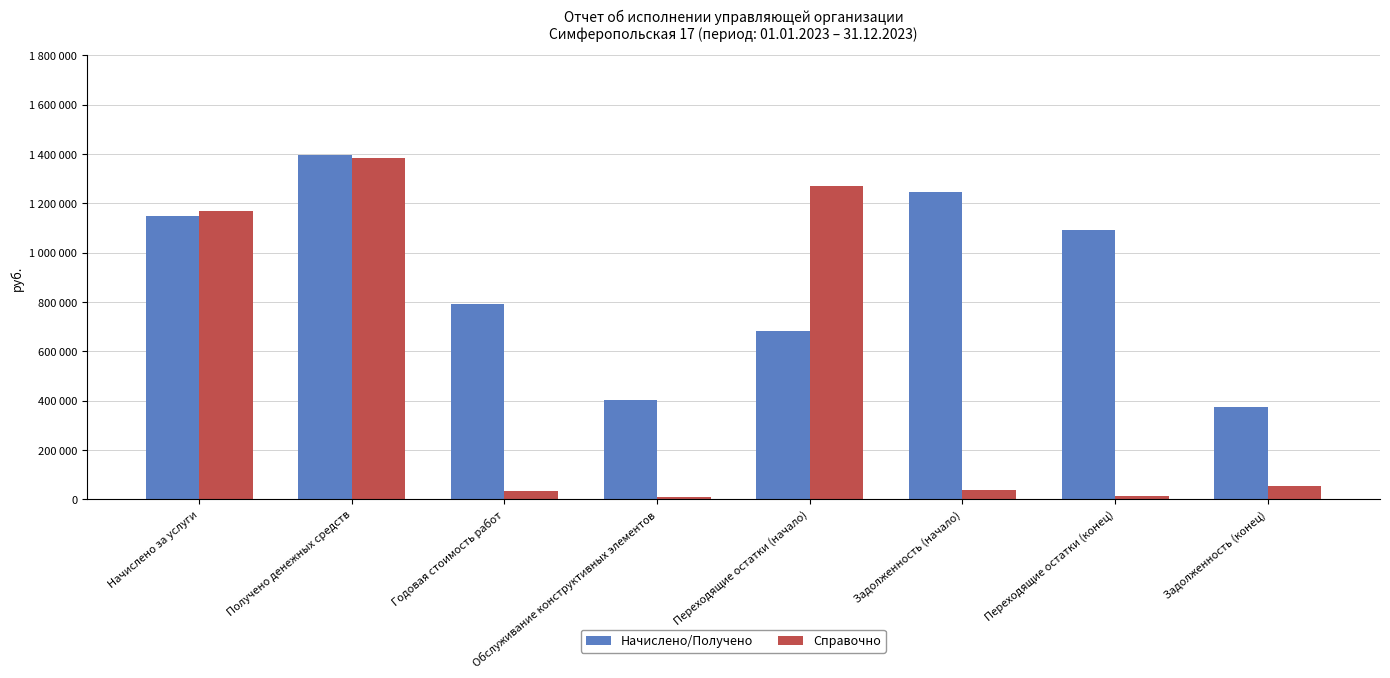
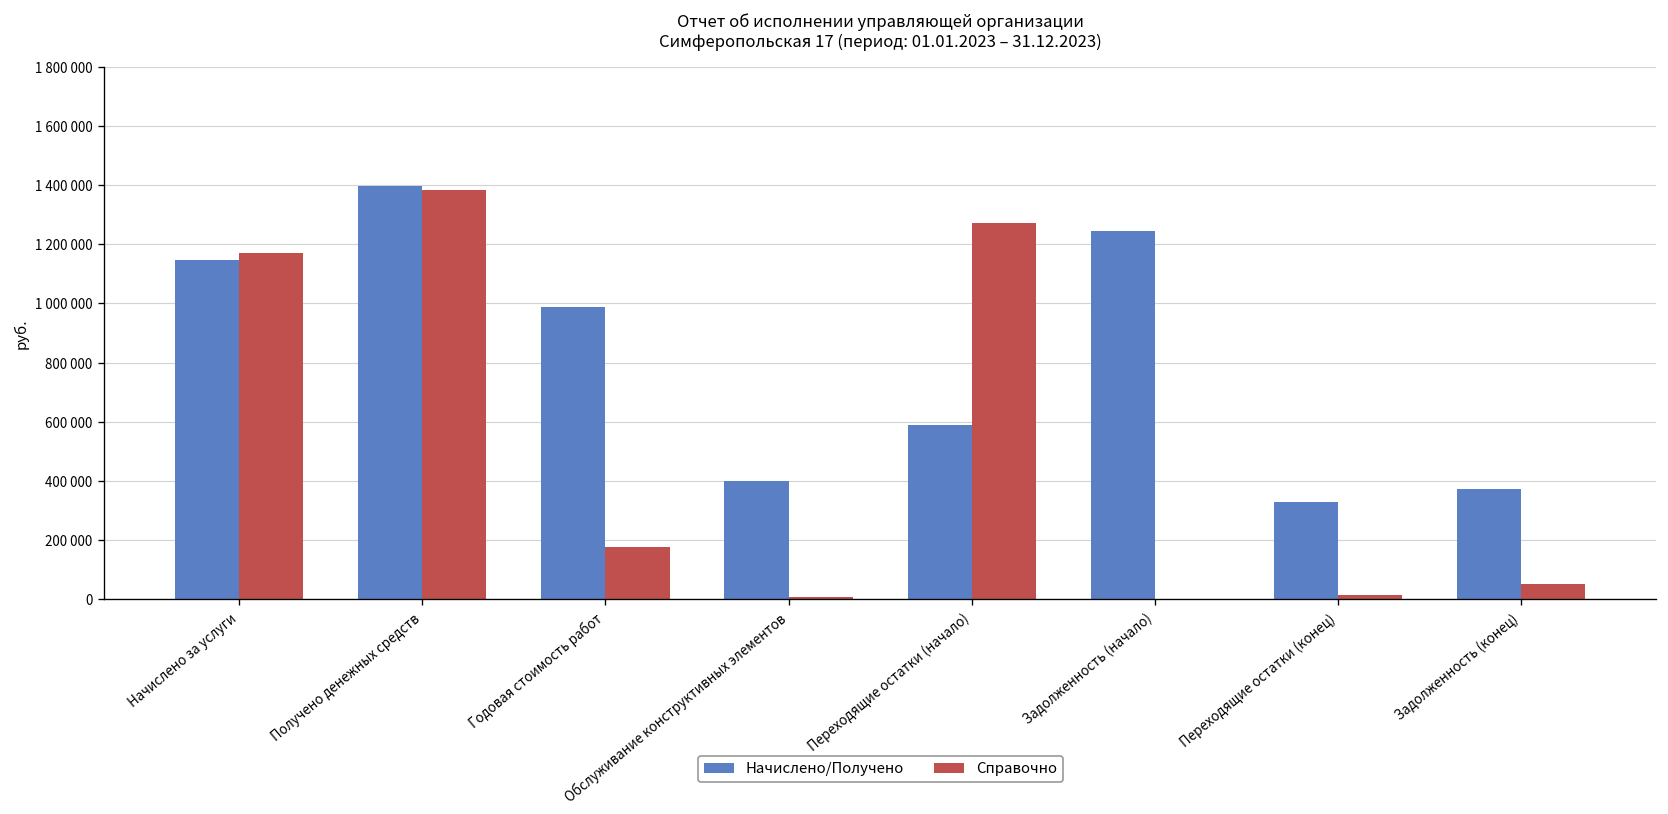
Начислено/Получено, Годовая стоимость работ: 790000 -> 990000
Справочно, Годовая стоимость работ: 30000 -> 180000
Начислено/Получено, Переходящие остатки (начало): 680000 -> 590000
Справочно, Задолженность (начало): 40000 -> 0
Начислено/Получено, Переходящие остатки (конец): 1090000 -> 330000
